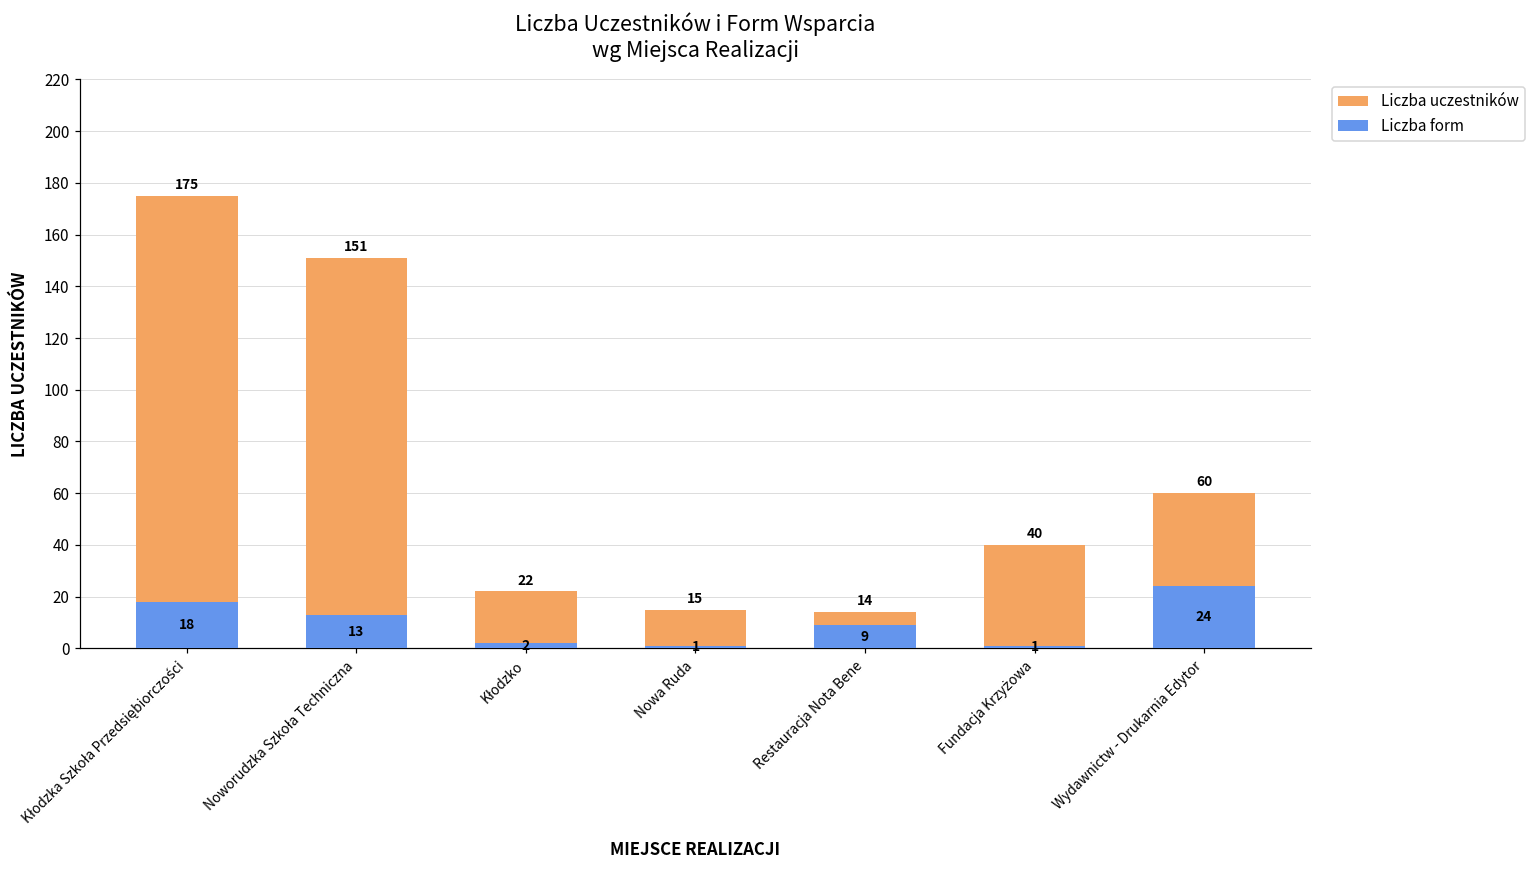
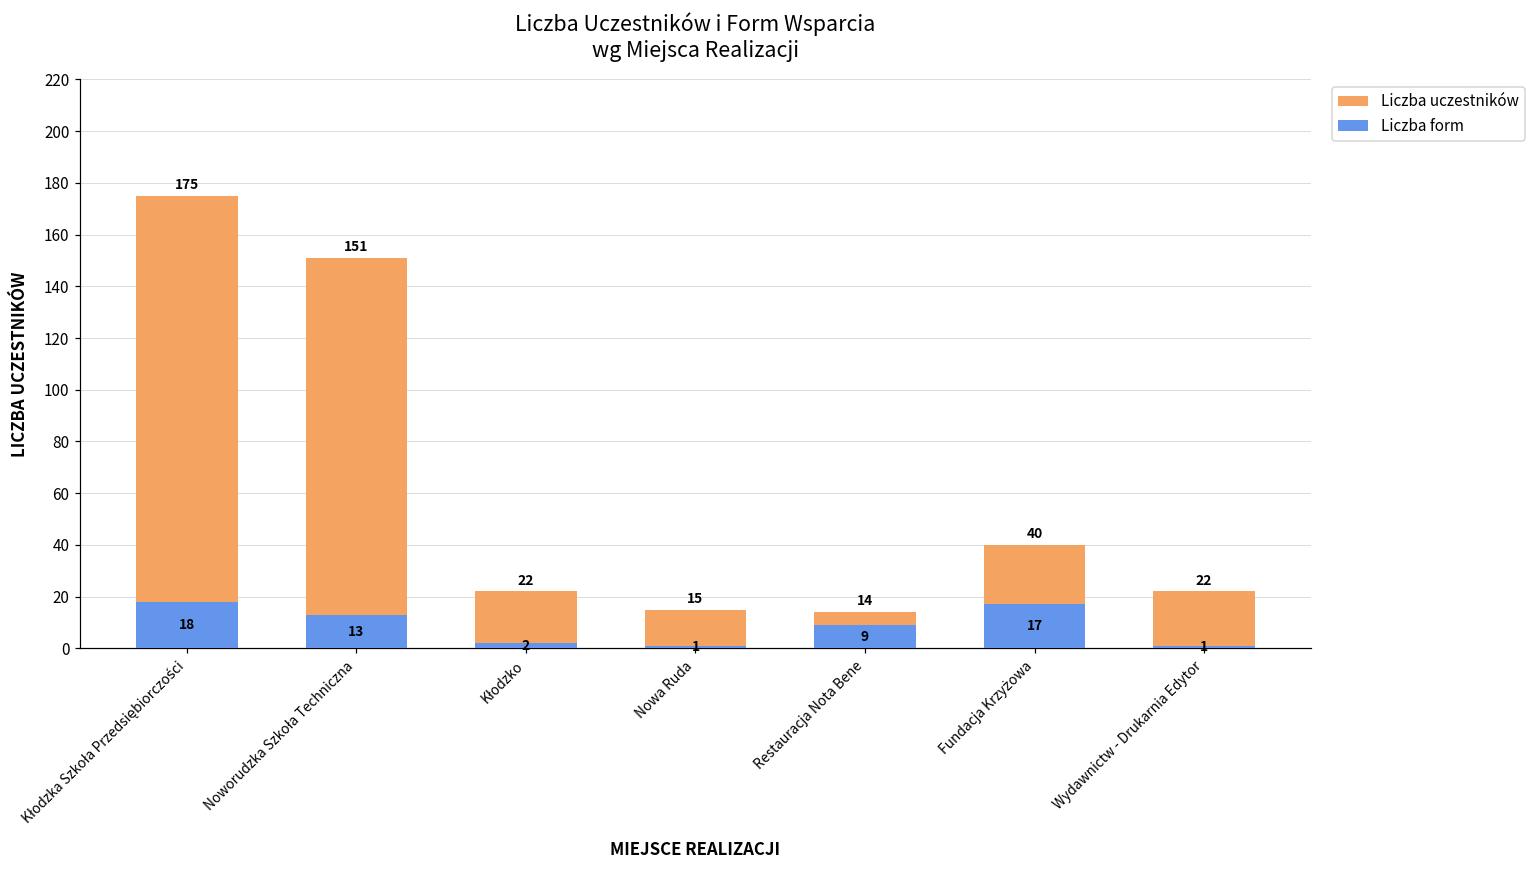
Liczba form, Fundacja Krzyżowa: 1 -> 17
Liczba uczestników, Wydawnictw - Drukarnia Edytor: 60 -> 22
Liczba form, Wydawnictw - Drukarnia Edytor: 24 -> 1
